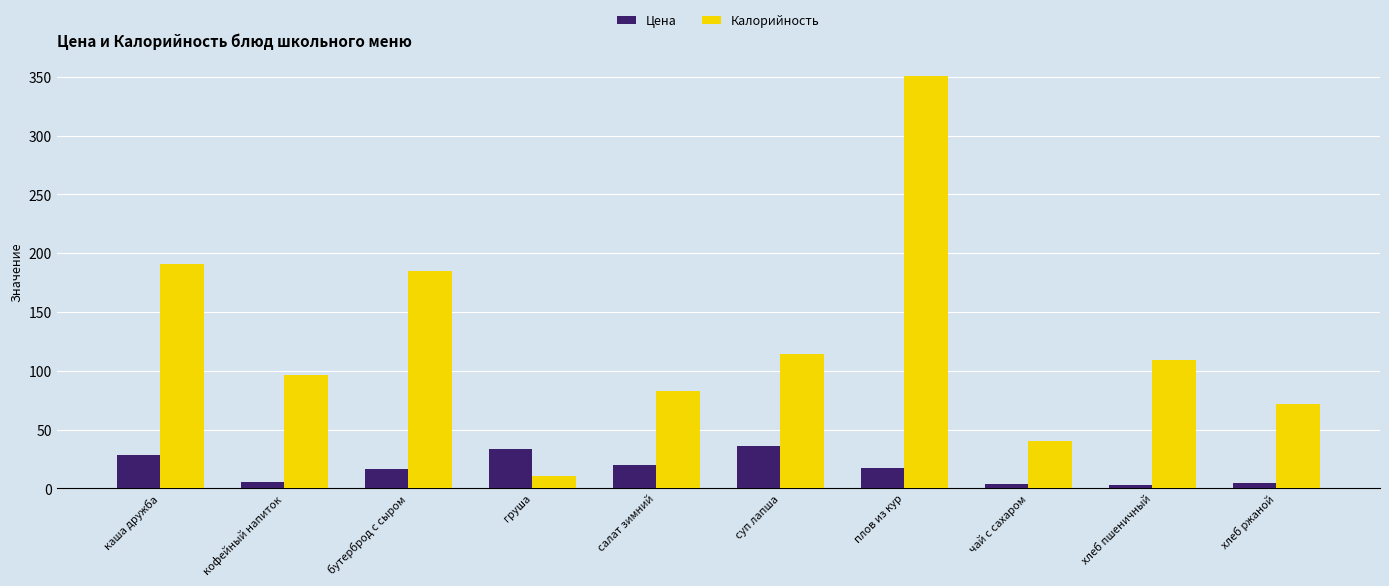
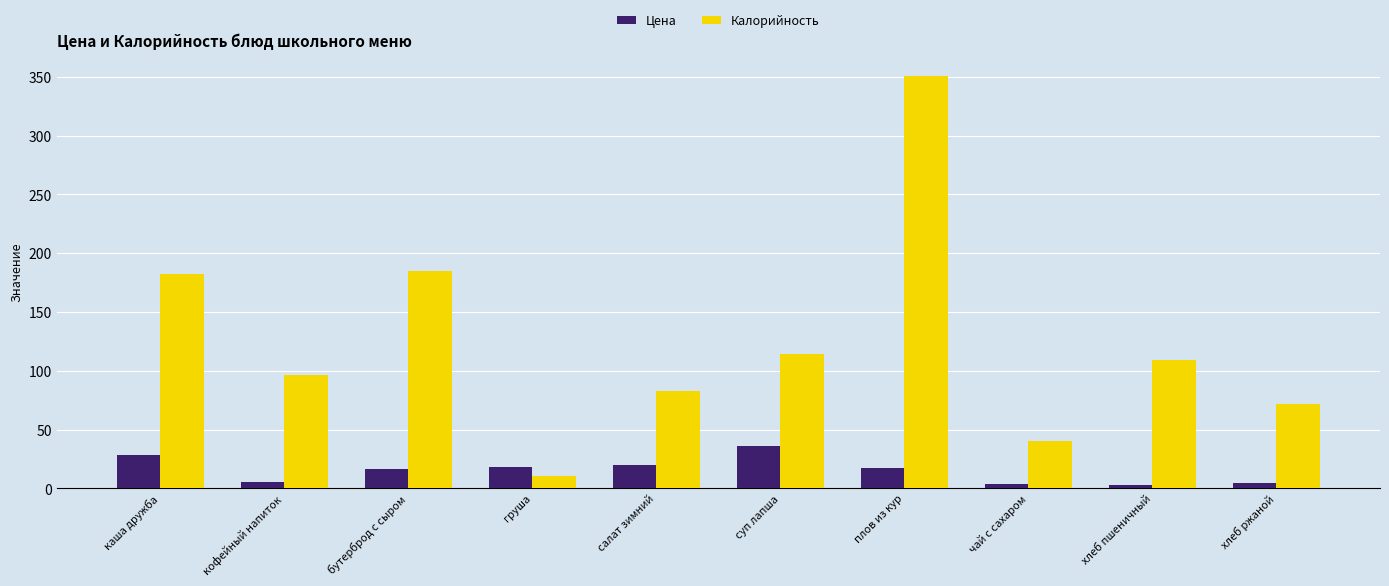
Калорийность, каша дружба: 191 -> 183
Цена, груша: 33 -> 18
